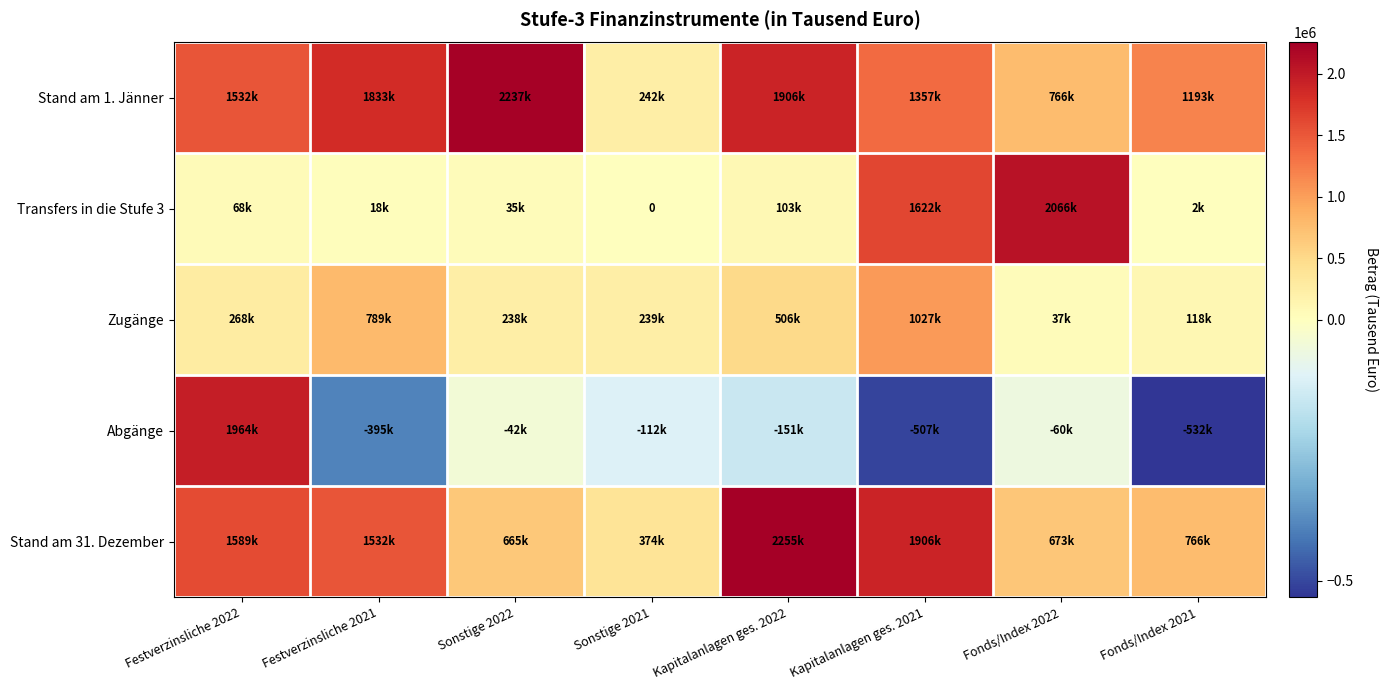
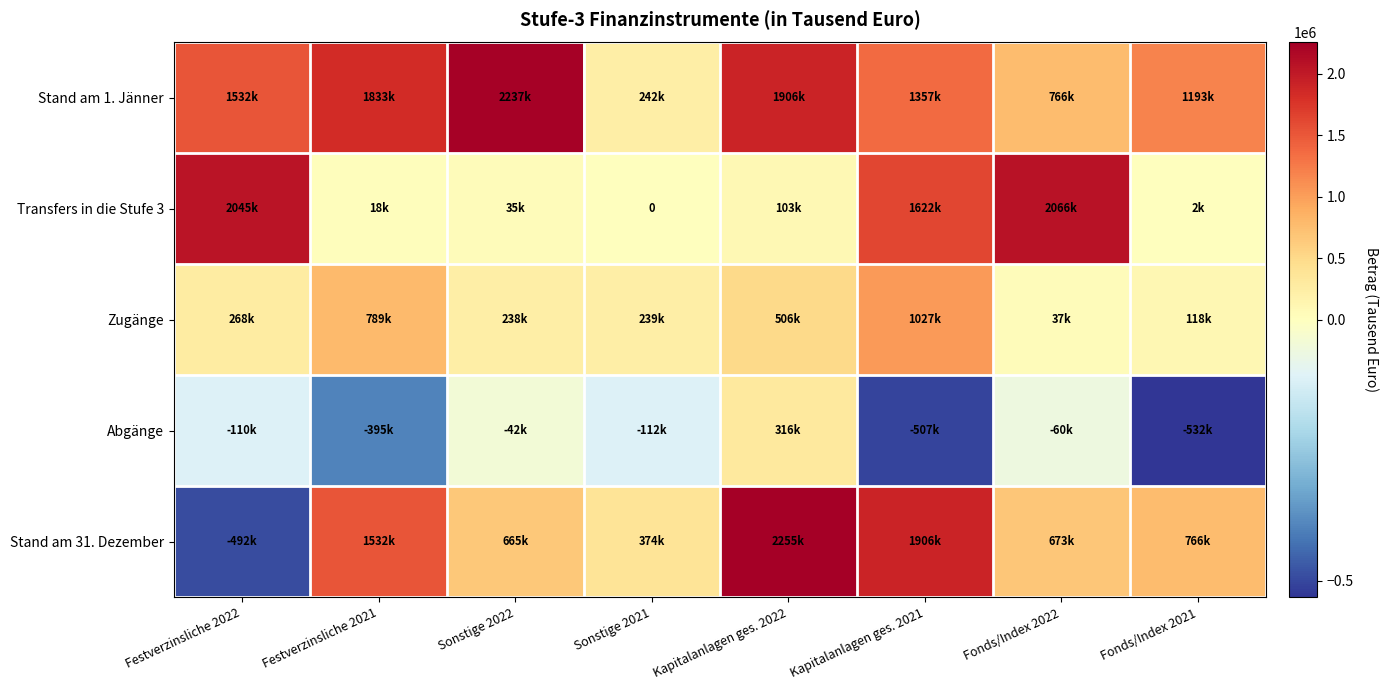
Transfers in die Stufe 3, Festverzinsliche 2022: 68k -> 2045k
Abgänge, Festverzinsliche 2022: 1964k -> -110k
Abgänge, Kapitalanlagen ges. 2022: -151k -> 316k
Stand am 31. Dezember, Festverzinsliche 2022: 1589k -> -492k
